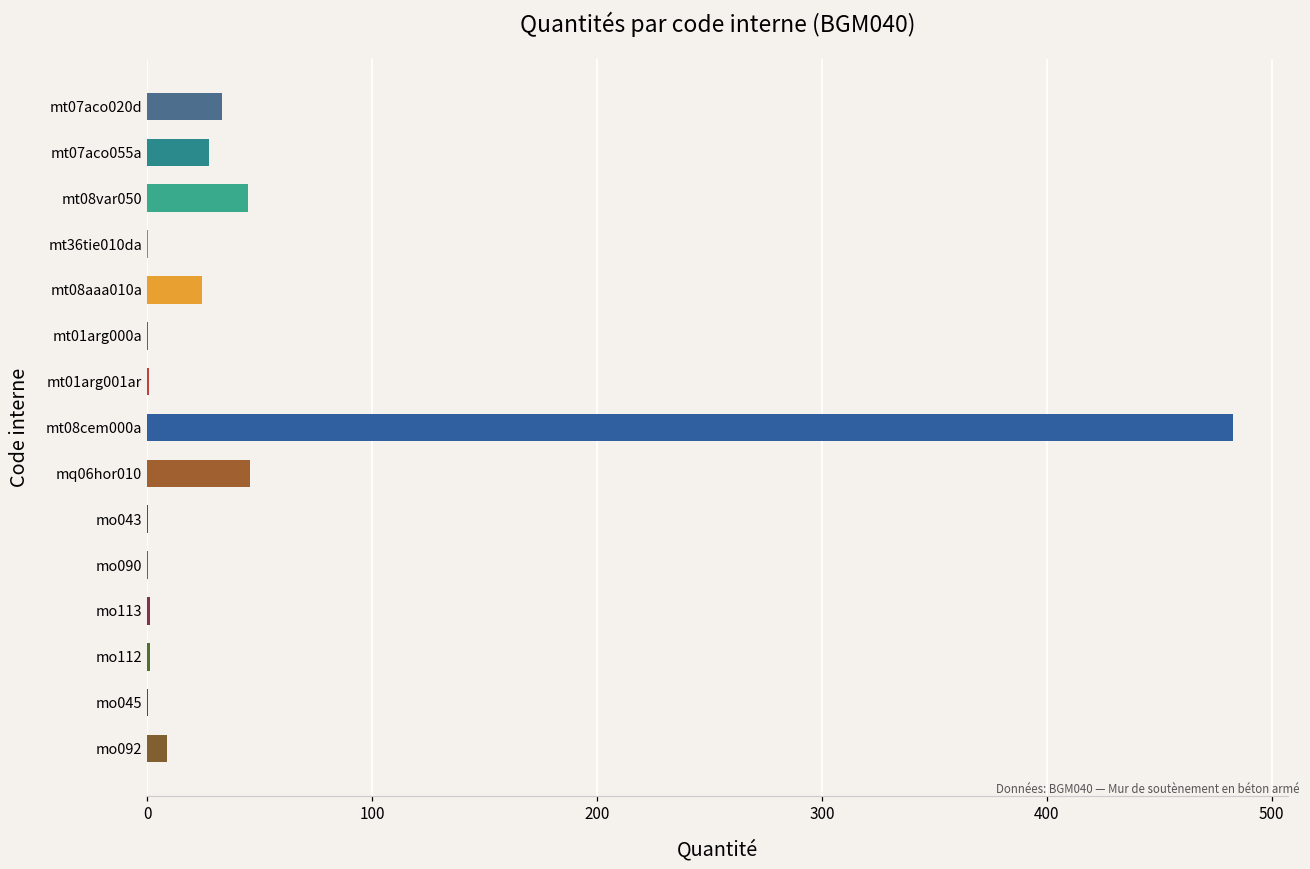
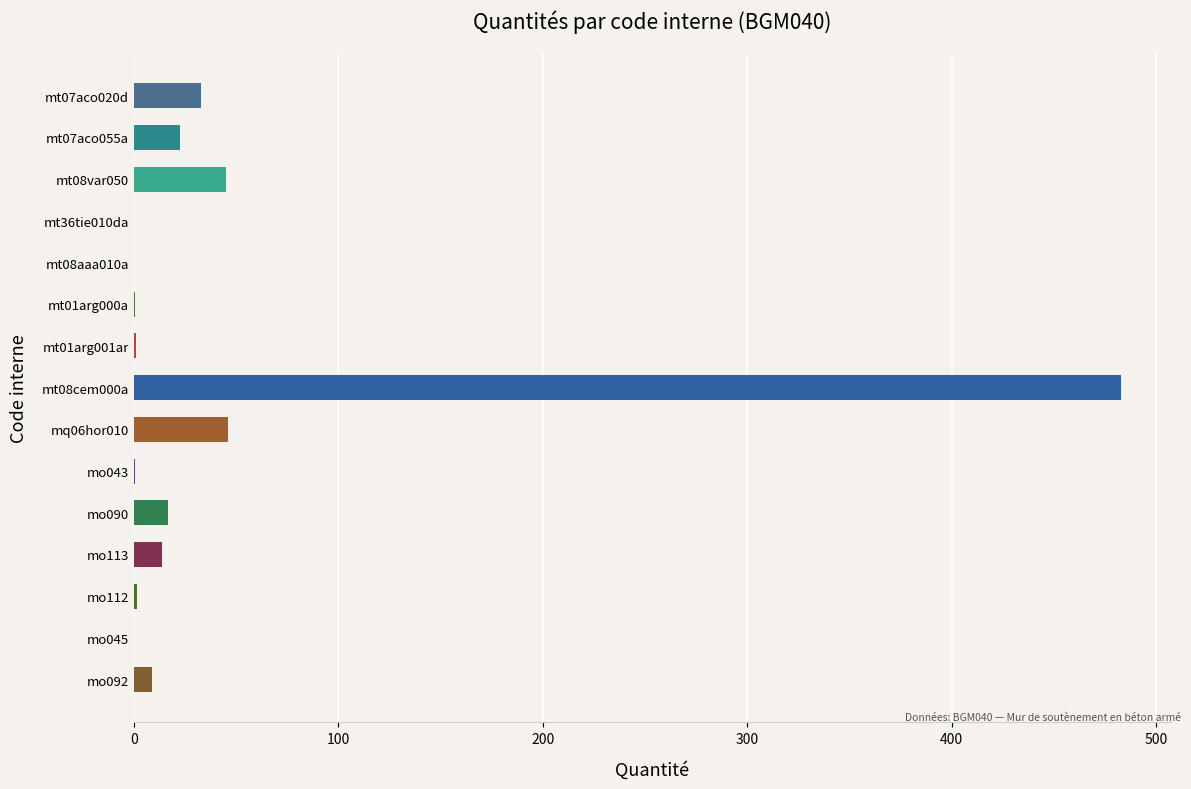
mt07aco055a: 28 -> 22
mt08aaa010a: 24 -> 0
mo090: 0 -> 17
mo113: 1 -> 14
